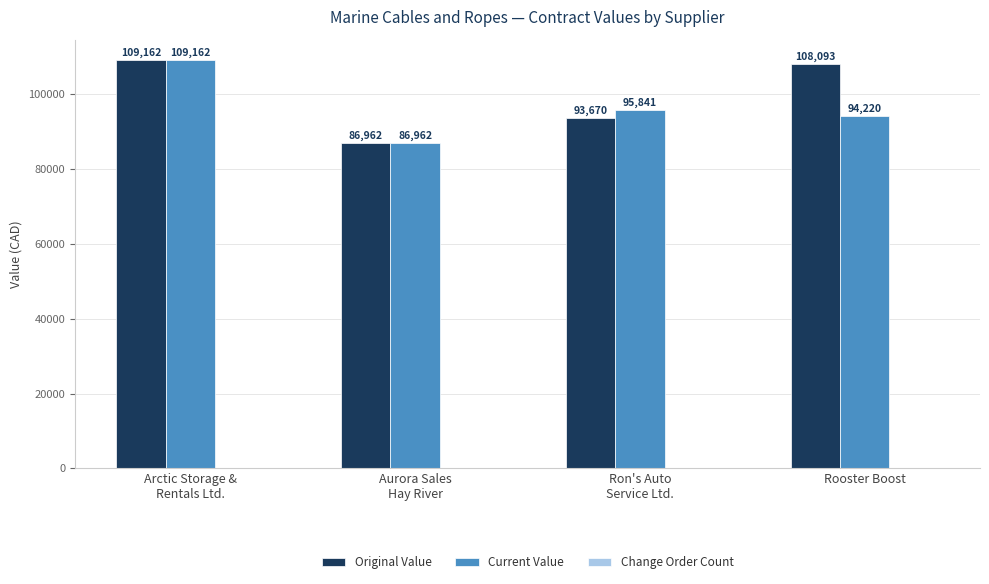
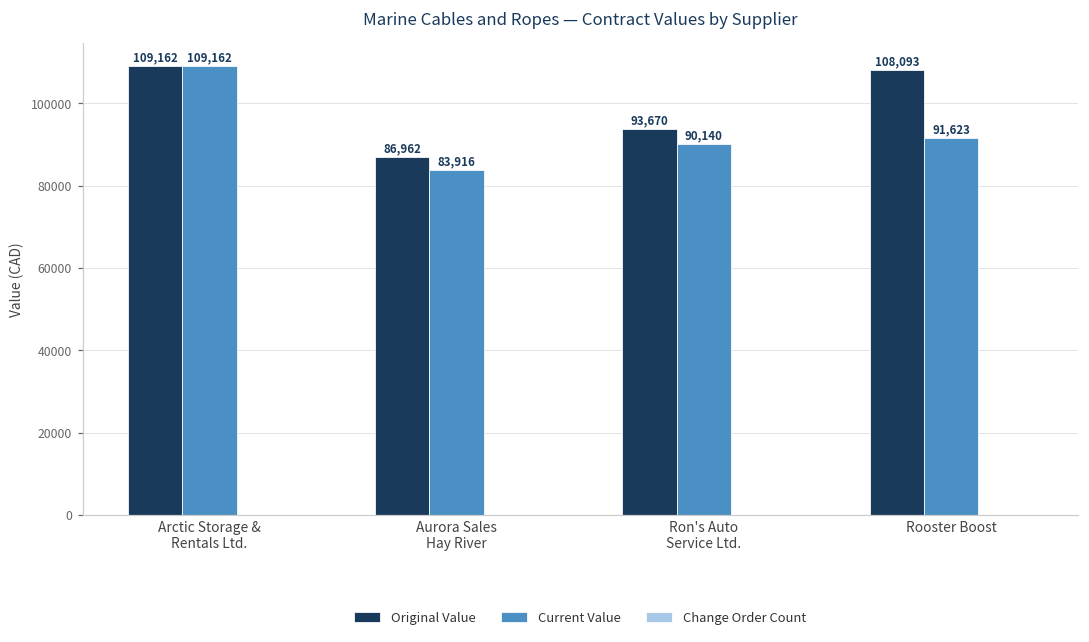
Current Value, Aurora Sales Hay River: 86,962 -> 83,916
Current Value, Ron's Auto Service Ltd.: 95,841 -> 90,140
Current Value, Rooster Boost: 94,220 -> 91,623
